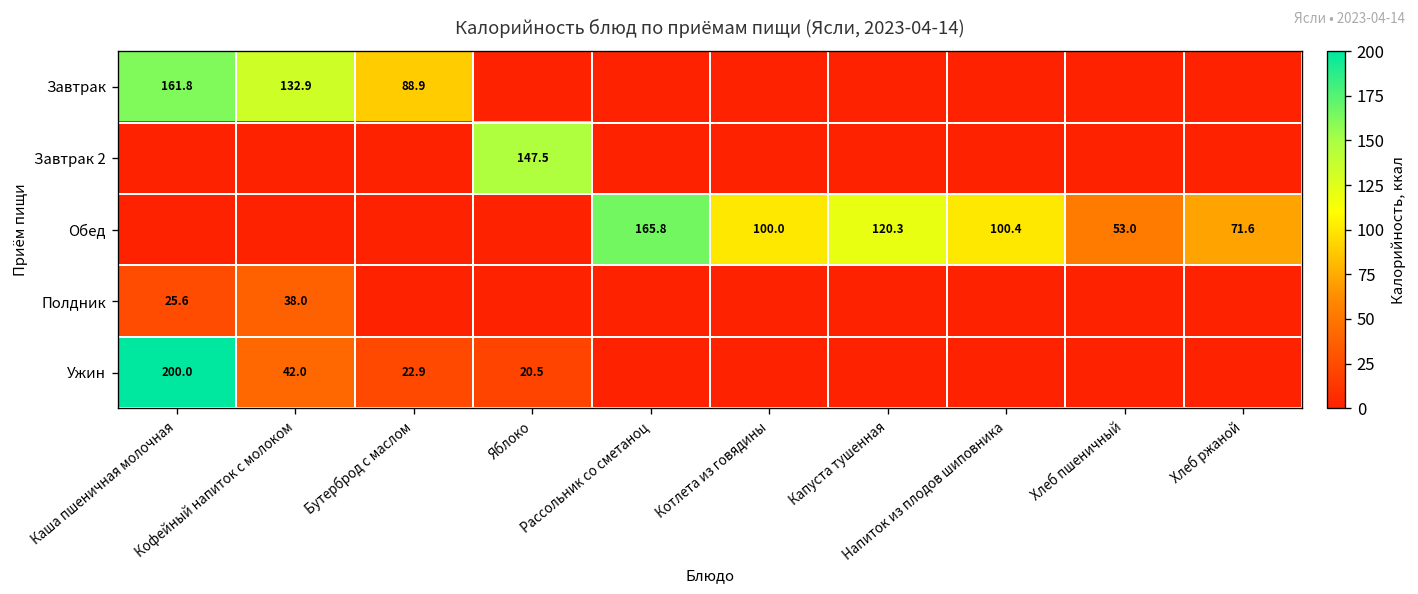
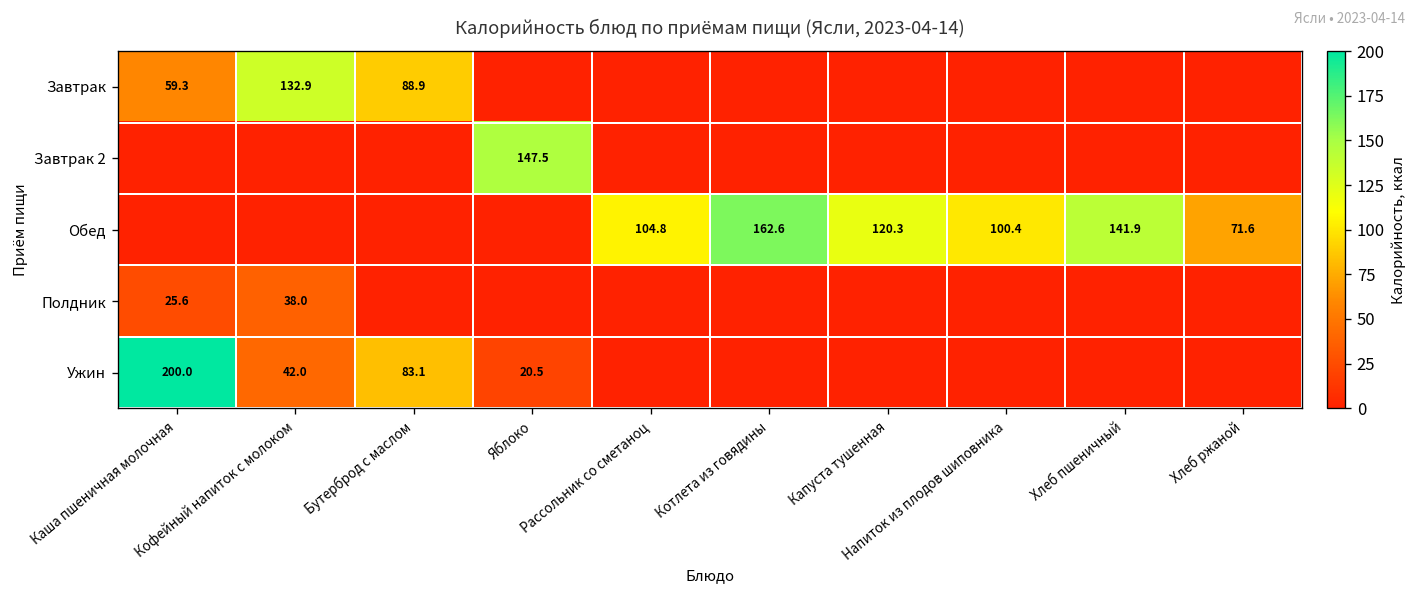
Завтрак, Каша пшеничная молочная: 161.8 -> 59.3
Обед, Рассольник со сметаноц: 165.8 -> 104.8
Обед, Котлета из говядины: 100.0 -> 162.6
Обед, Хлеб пшеничный: 53.0 -> 141.9
Ужин, Бутерброд с маслом: 22.9 -> 83.1
